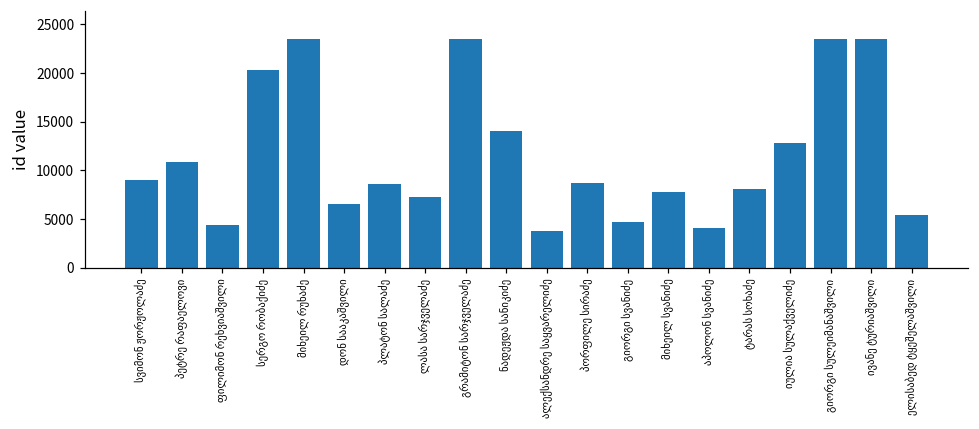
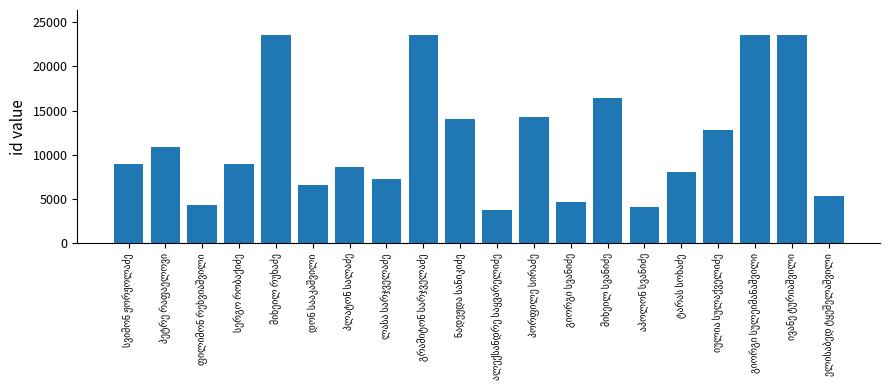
სერგო რობაქიძე: 20000 -> 9000
პორფილე სირაძე: 9000 -> 14000
მიხეილ სვანიძე: 8000 -> 16000
